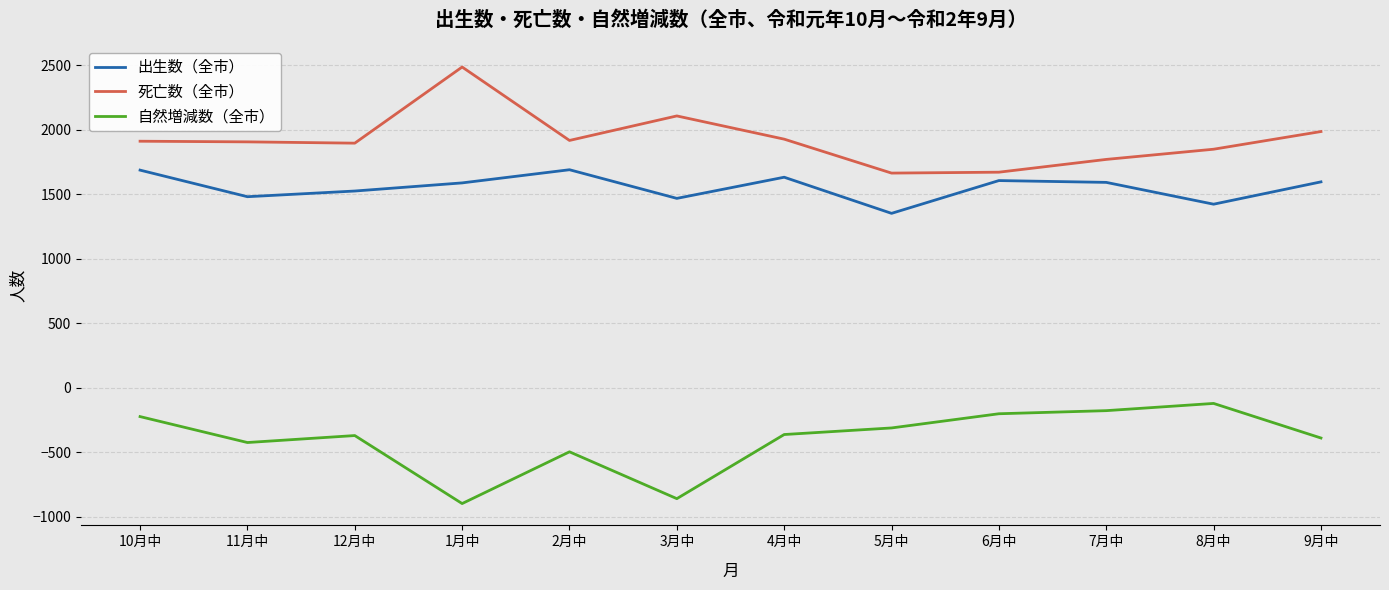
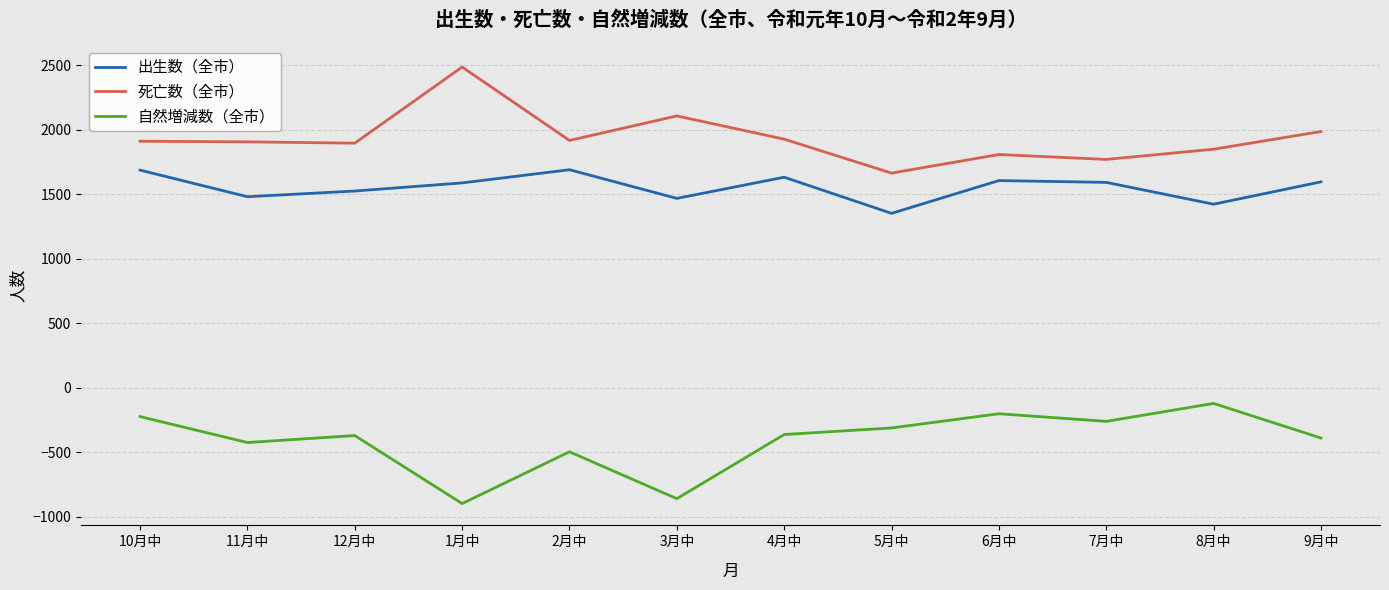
死亡数（全市）, 6月中: 1670 -> 1810
自然増減数（全市）, 7月中: -180 -> -260
